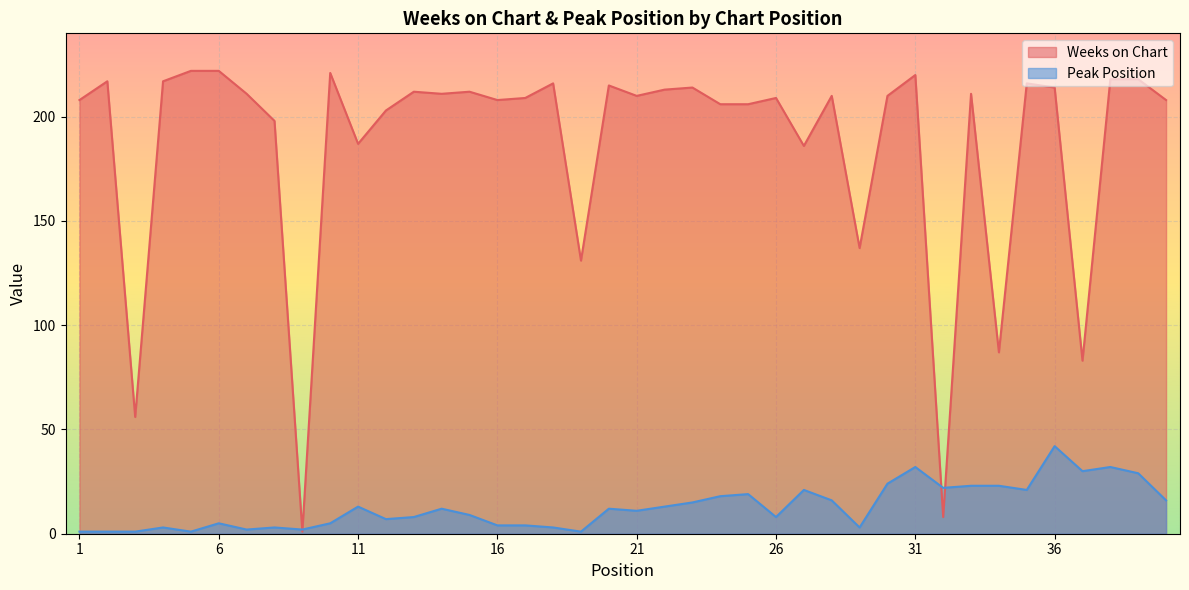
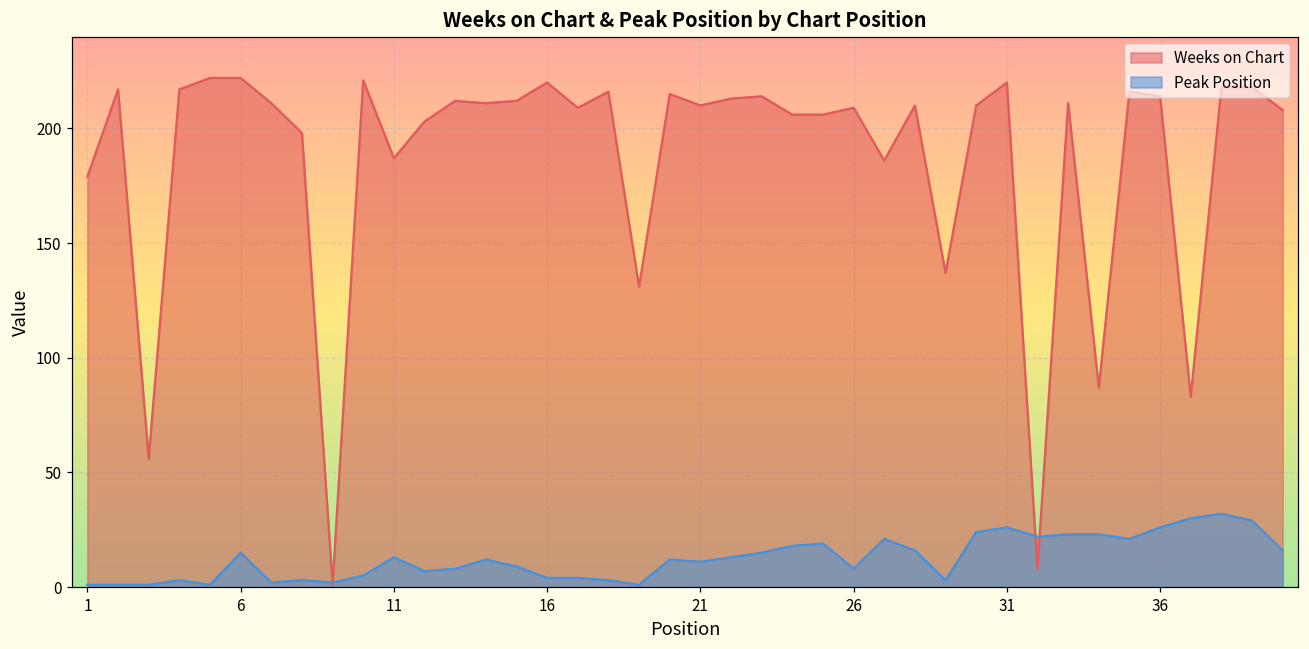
Weeks on Chart, 1: 208 -> 179
Peak Position, 6: 5 -> 15
Weeks on Chart, 16: 208 -> 220
Peak Position, 31: 32 -> 26
Peak Position, 36: 42 -> 26
